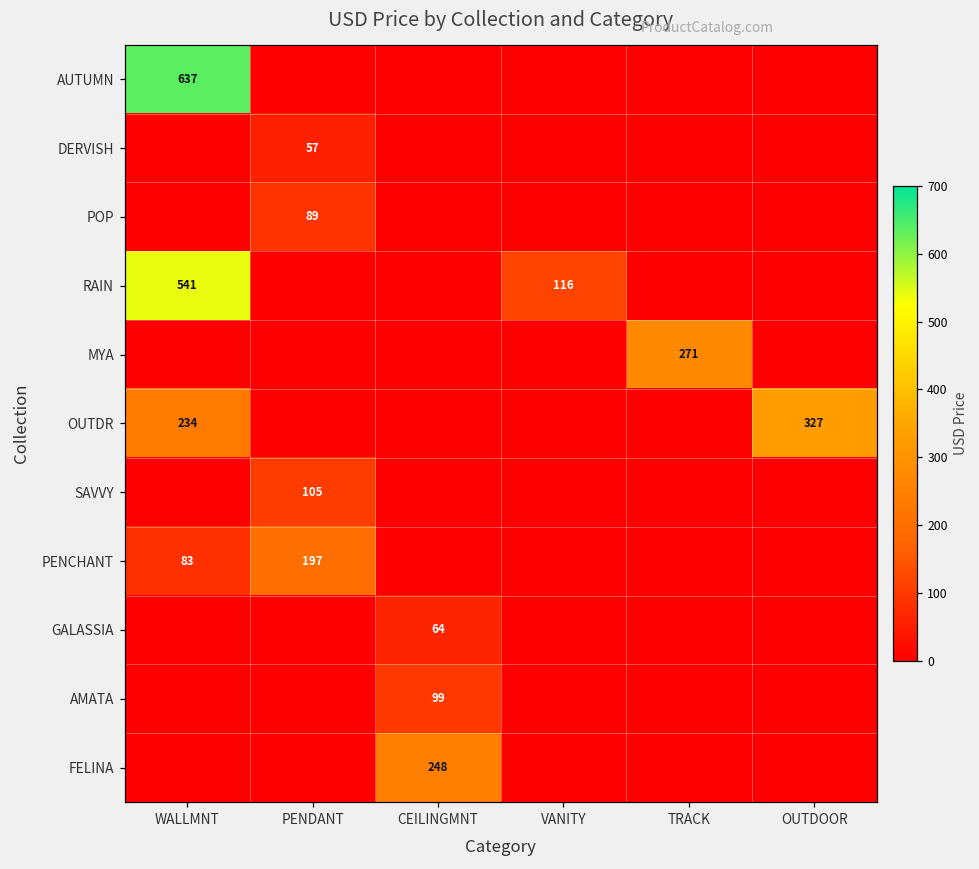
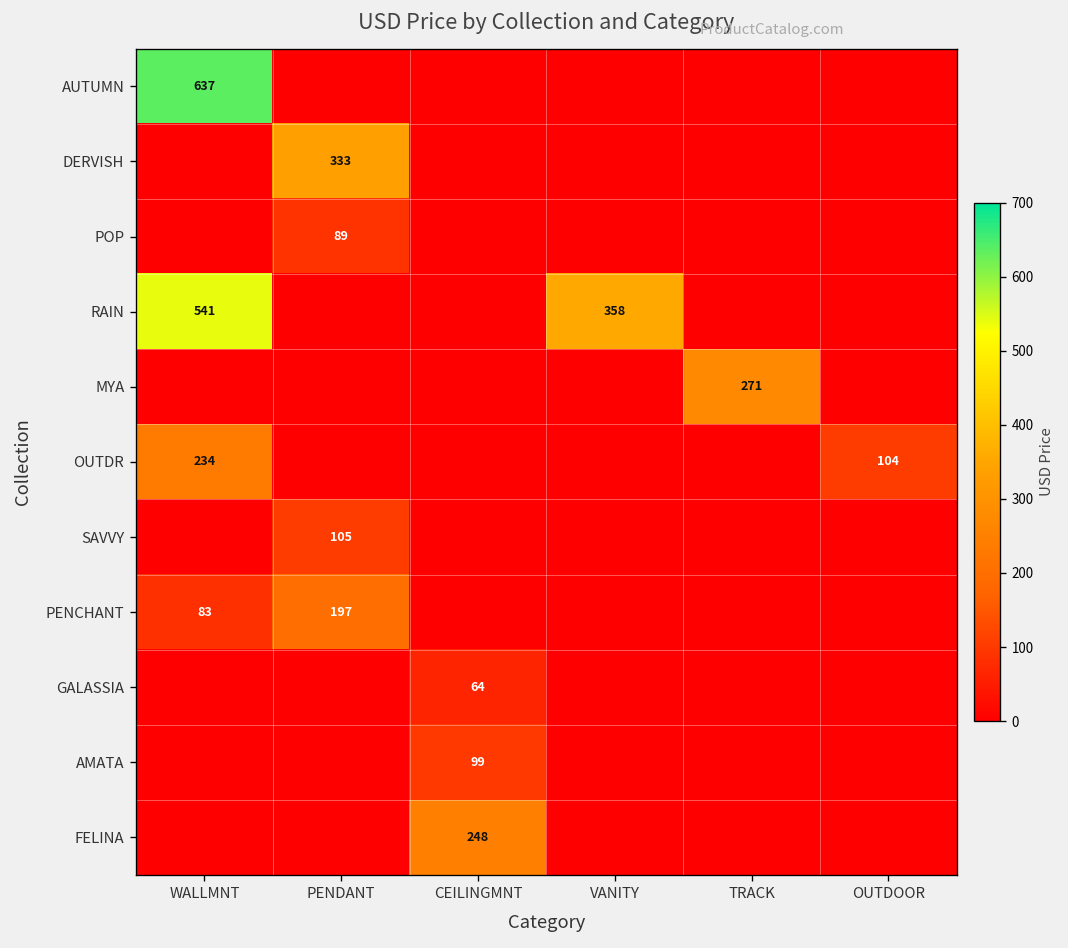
DERVISH, PENDANT: 57 -> 333
RAIN, VANITY: 116 -> 358
OUTDR, OUTDOOR: 327 -> 104
